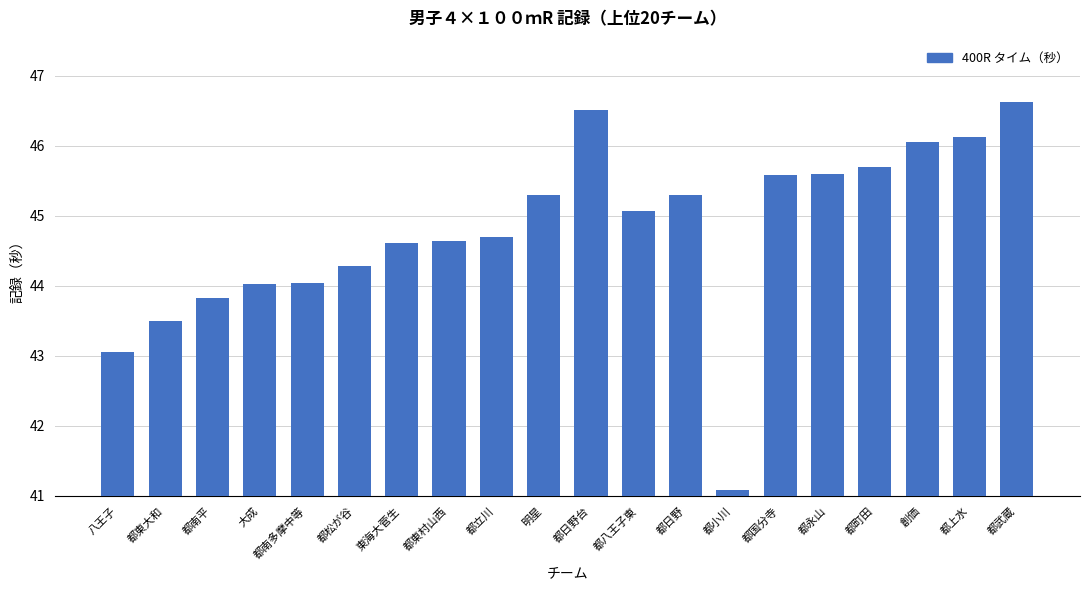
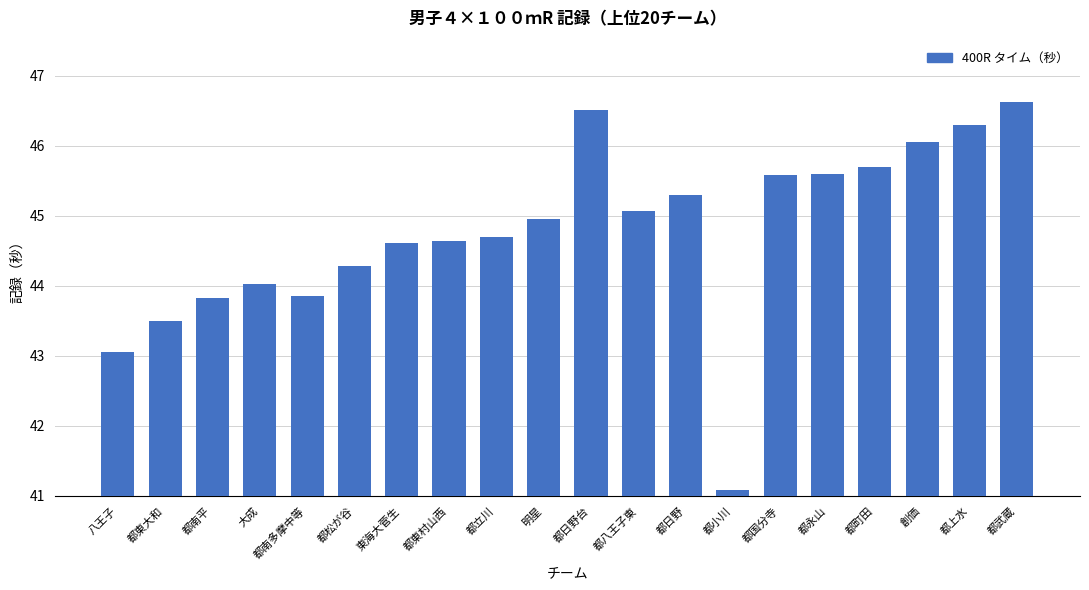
都南多摩中等: 44.0 -> 43.9
明星: 45.3 -> 45.0
都上水: 46.1 -> 46.3
